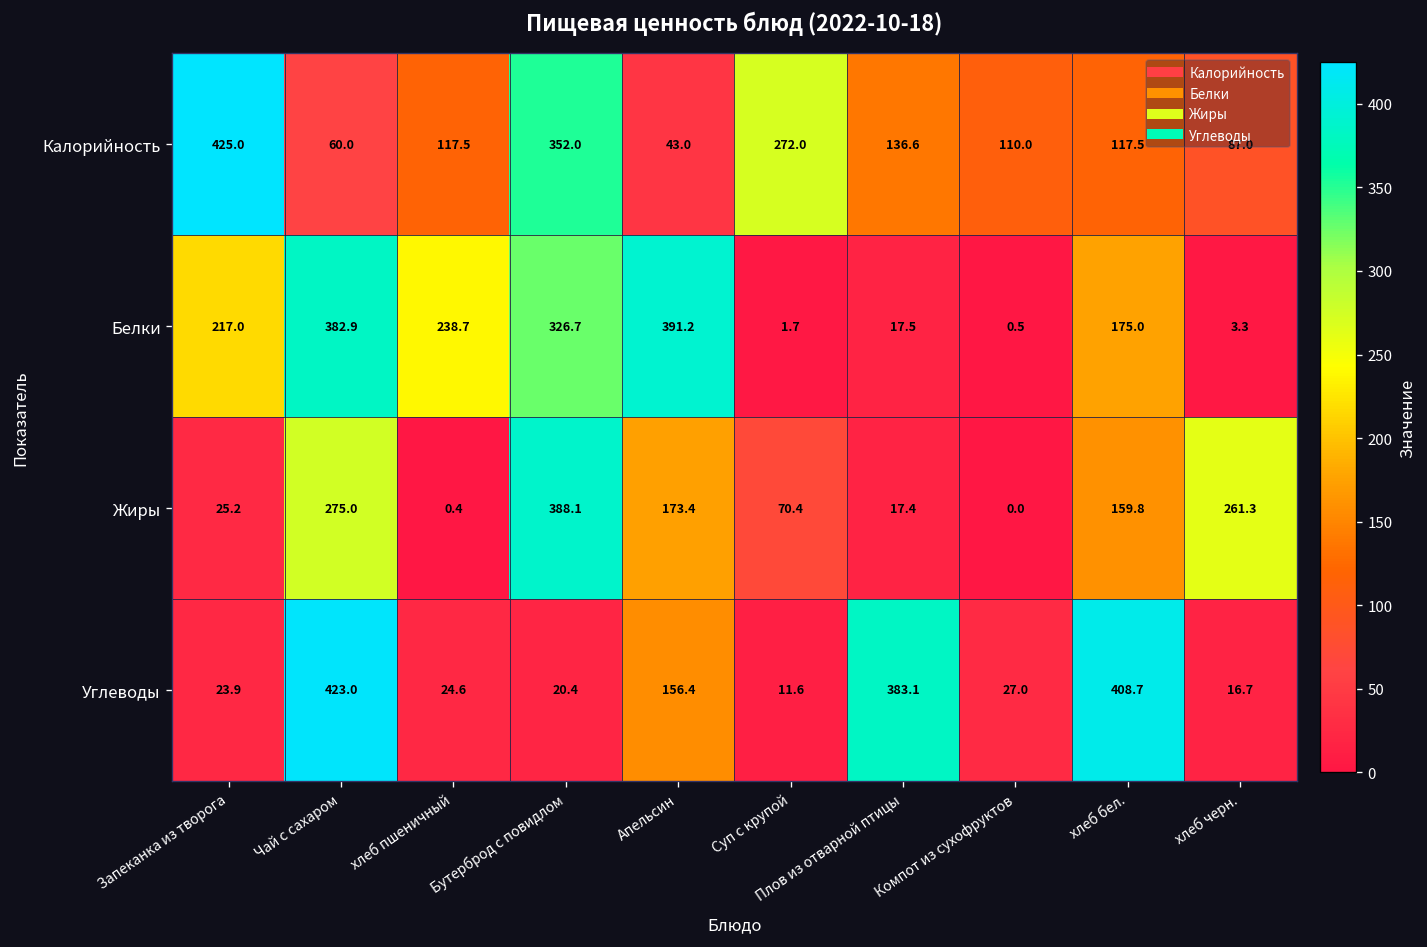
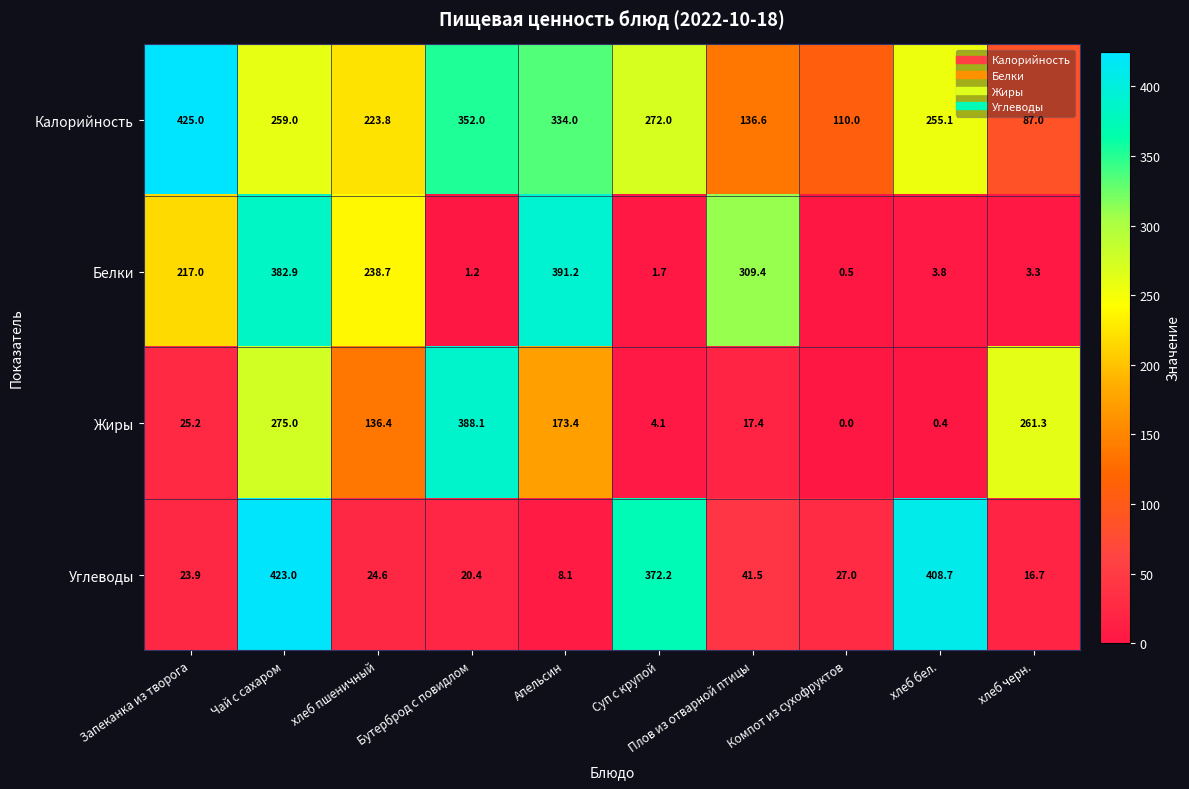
Калорийность, Чай с сахаром: 60.0 -> 259.0
Калорийность, хлеб пшеничный: 117.5 -> 223.8
Калорийность, Апельсин: 43.0 -> 334.0
Калорийность, хлеб бел.: 117.5 -> 255.1
Белки, Бутерброд с повидлом: 326.7 -> 1.2
Белки, Плов из отварной птицы: 17.5 -> 309.4
Белки, хлеб бел.: 175.0 -> 3.8
Жиры, хлеб пшеничный: 0.4 -> 136.4
Жиры, Суп с крупой: 70.4 -> 4.1
Жиры, хлеб бел.: 159.8 -> 0.4
Углеводы, Апельсин: 156.4 -> 8.1
Углеводы, Суп с крупой: 11.6 -> 372.2
Углеводы, Плов из отварной птицы: 383.1 -> 41.5
